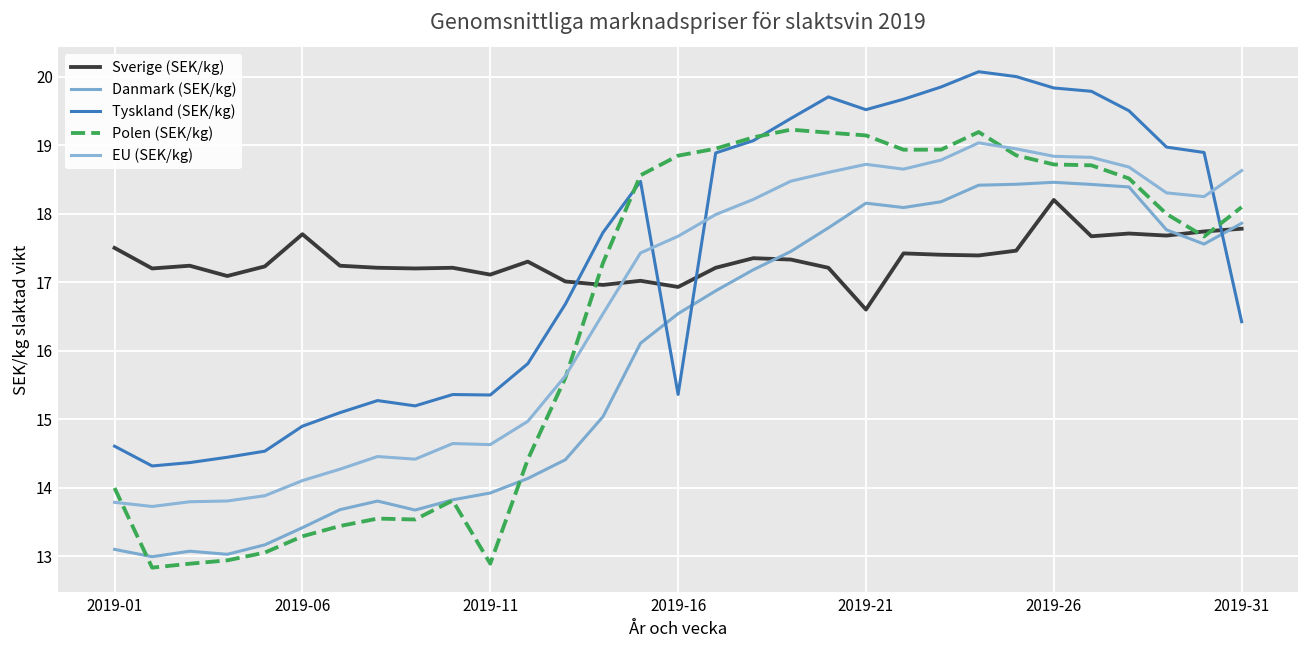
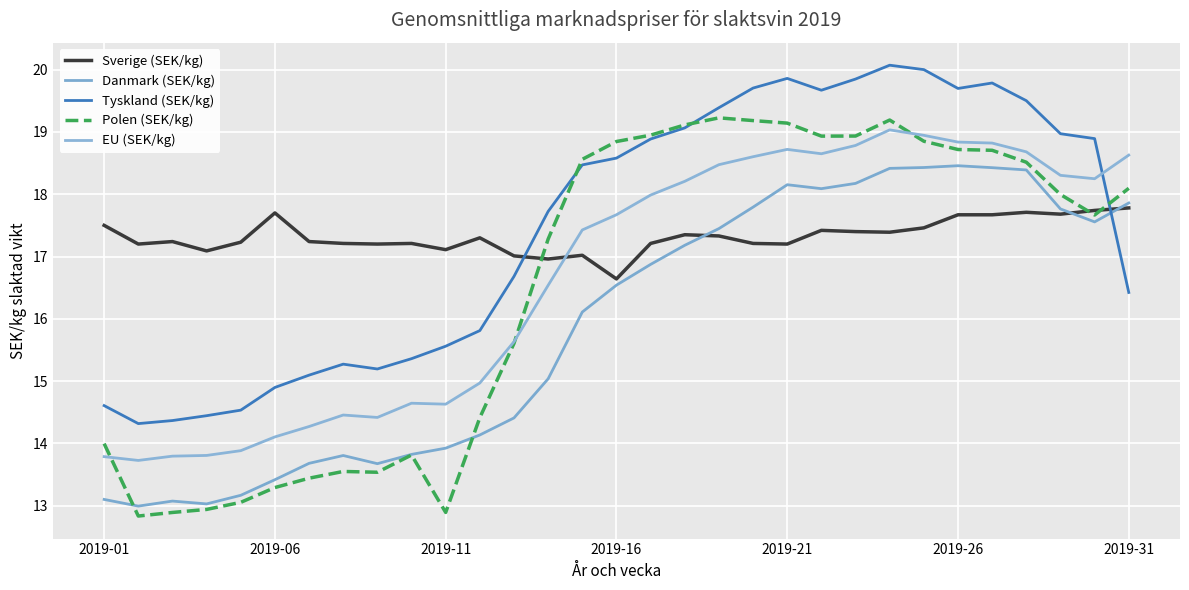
Tyskland (SEK/kg), 2019-11: 15.4 -> 15.6
Sverige (SEK/kg), 2019-16: 16.9 -> 16.6
Tyskland (SEK/kg), 2019-16: 15.4 -> 18.6
Sverige (SEK/kg), 2019-21: 16.6 -> 17.2
Tyskland (SEK/kg), 2019-21: 19.5 -> 19.9
Sverige (SEK/kg), 2019-26: 18.2 -> 17.7
Tyskland (SEK/kg), 2019-26: 19.8 -> 19.7
